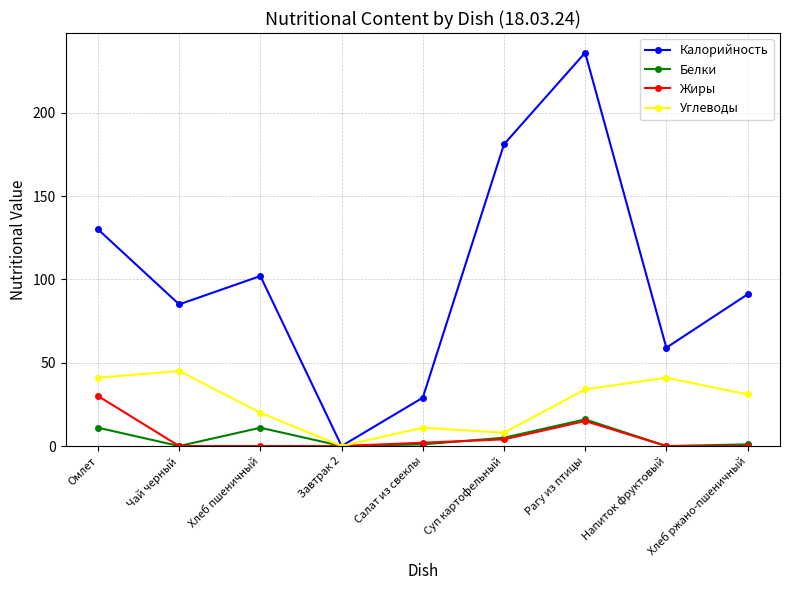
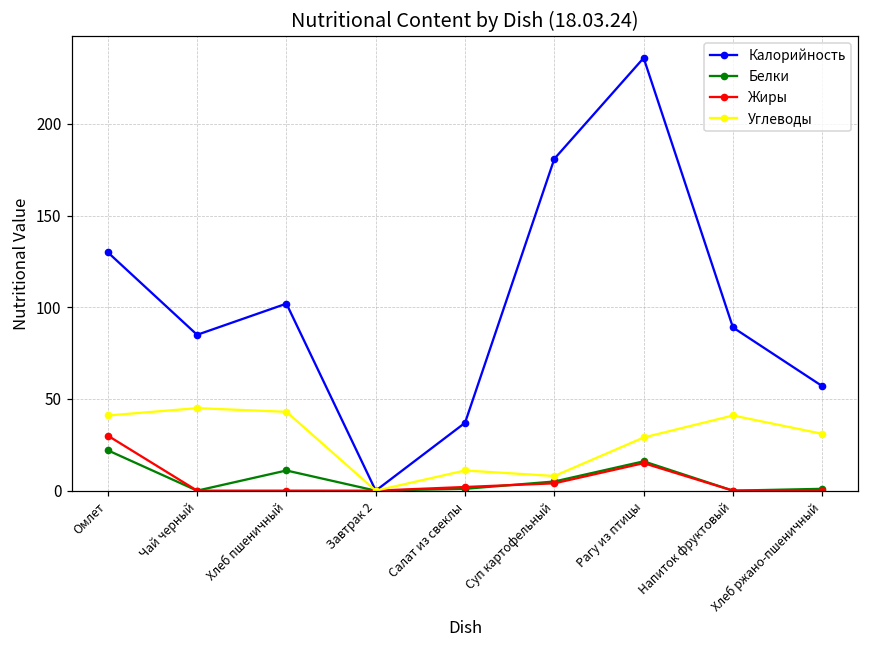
Белки, Омлет: 11 -> 22
Углеводы, Хлеб пшеничный: 20 -> 43
Калорийность, Салат из свеклы: 29 -> 37
Углеводы, Рагу из птицы: 34 -> 29
Калорийность, Напиток фруктовый: 59 -> 89
Калорийность, Хлеб ржано-пшеничный: 91 -> 57
